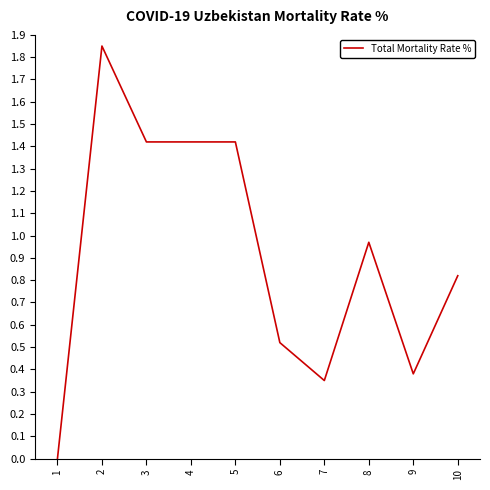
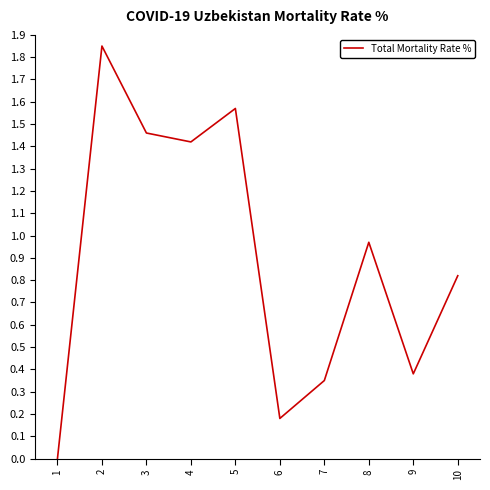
3: 1.42 -> 1.46
5: 1.42 -> 1.57
6: 0.52 -> 0.18
